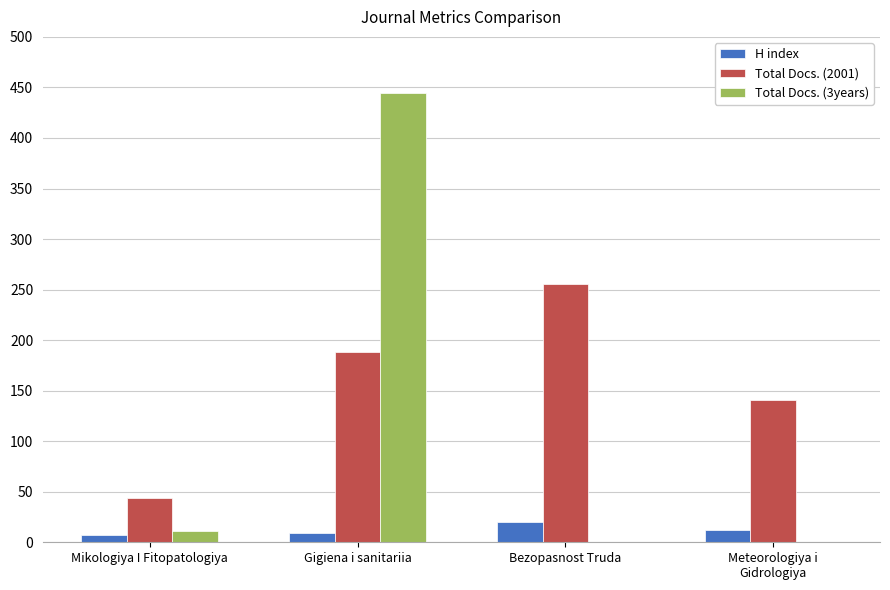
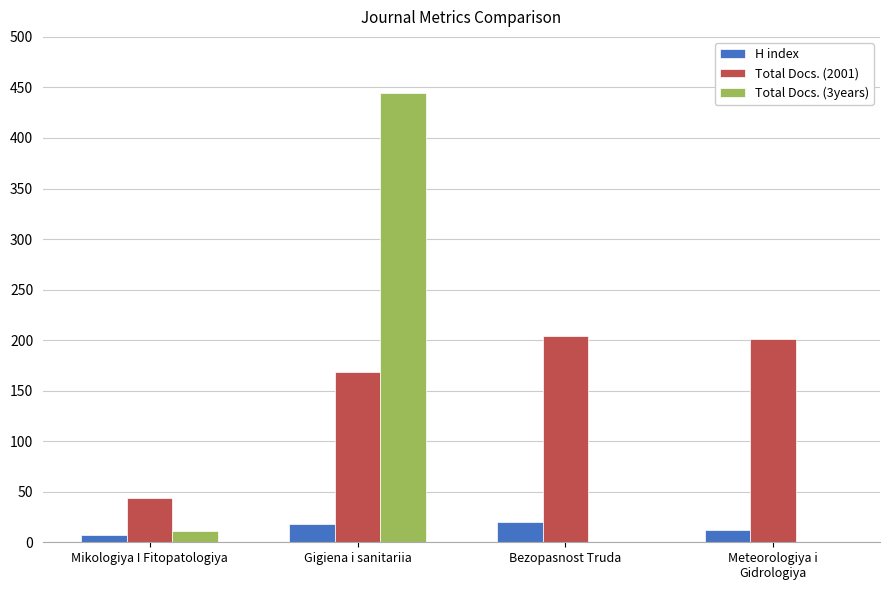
H index, Gigiena i sanitariia: 9 -> 18
Total Docs. (2001), Gigiena i sanitariia: 188 -> 168
Total Docs. (2001), Bezopasnost Truda: 256 -> 204
Total Docs. (2001), Meteorologiya i Gidrologiya: 141 -> 201
